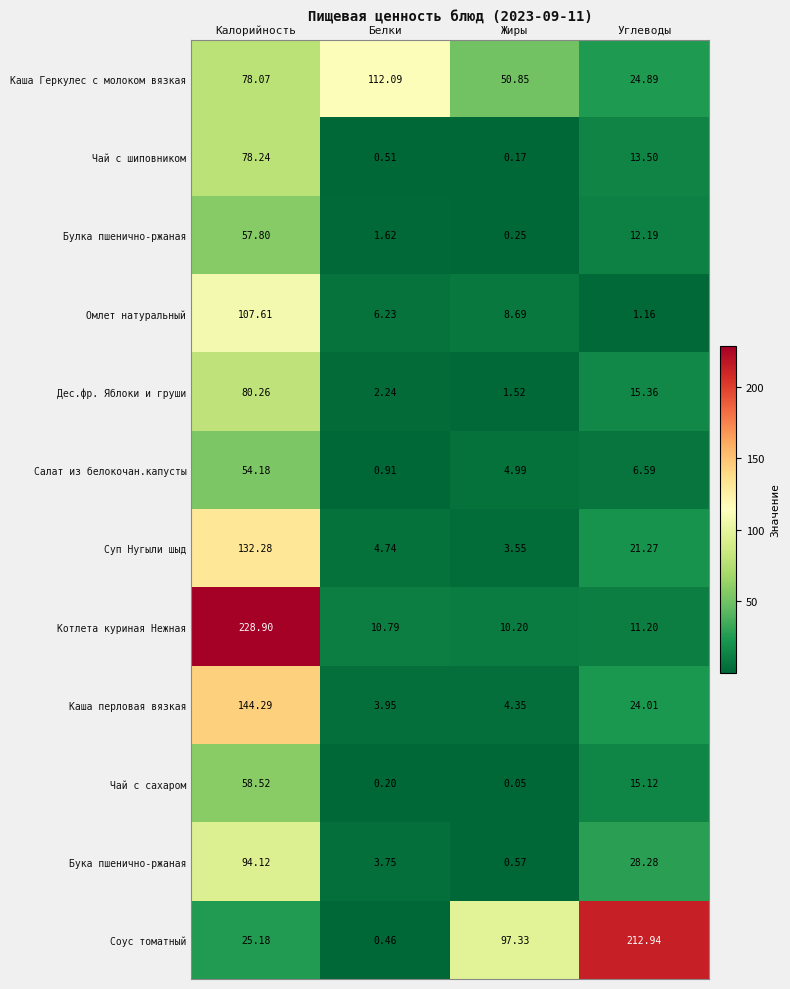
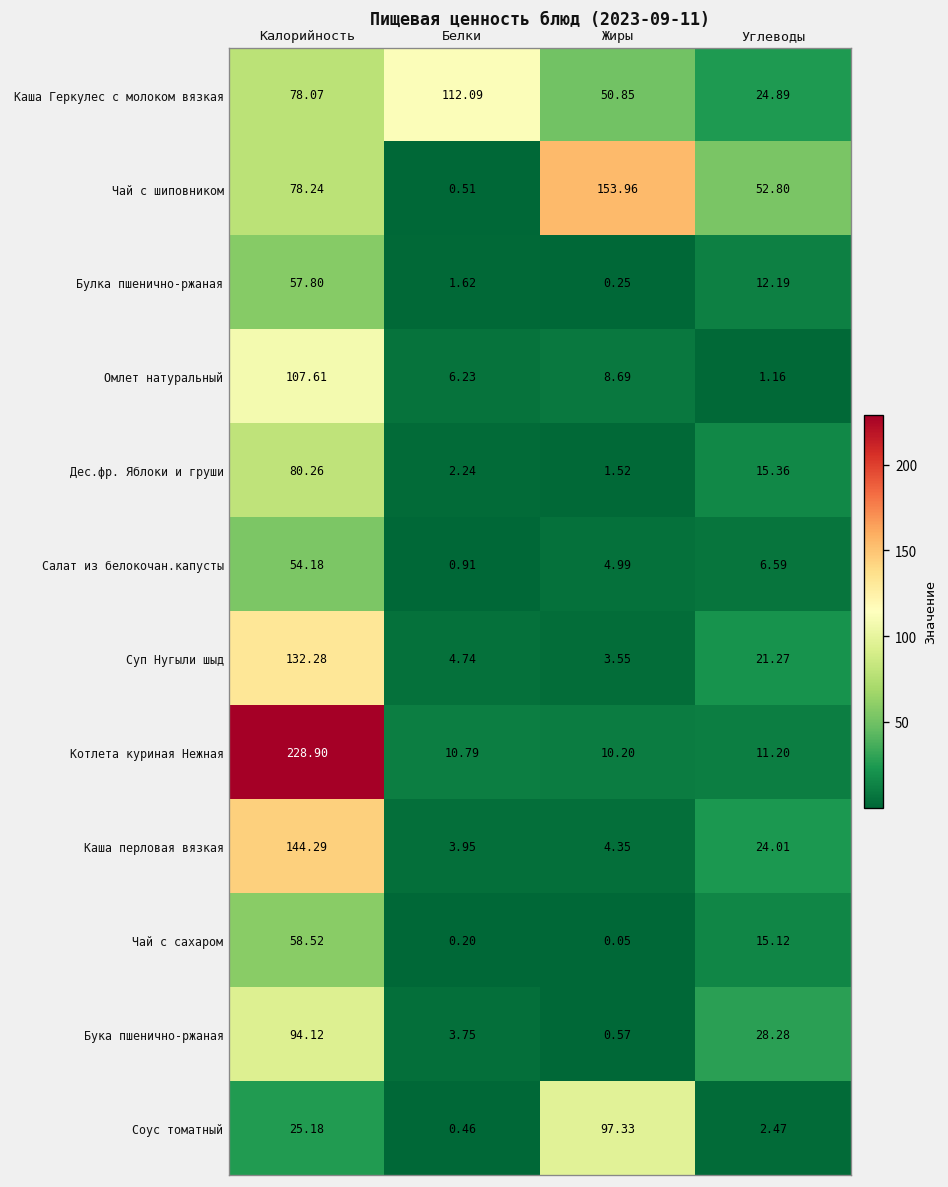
Чай с шиповником, Жиры: 0.17 -> 153.96
Чай с шиповником, Углеводы: 13.50 -> 52.80
Соус томатный, Углеводы: 212.94 -> 2.47
